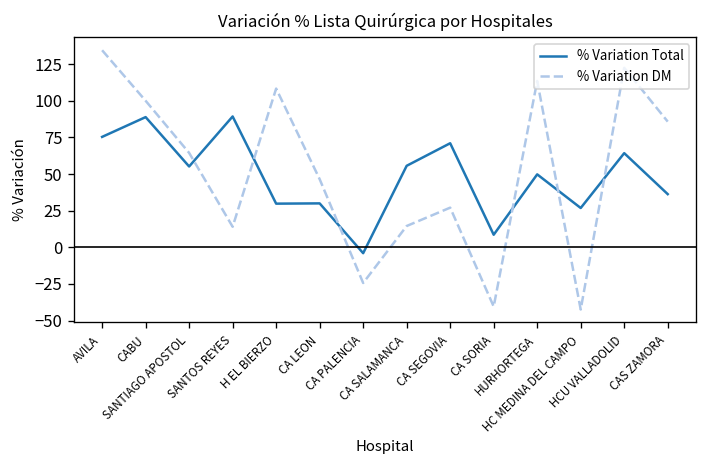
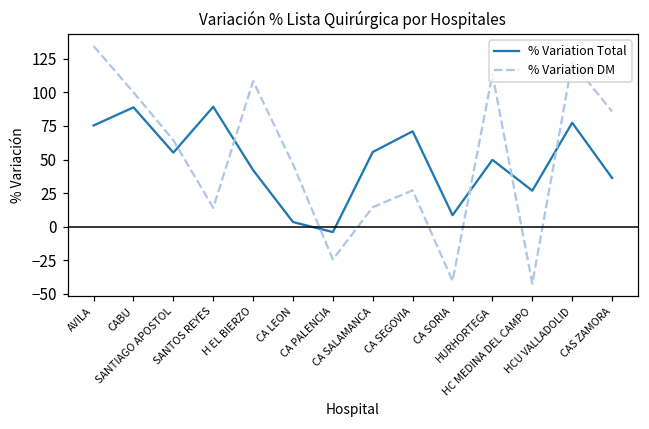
% Variation Total, H EL BIERZO: 30 -> 42
% Variation Total, CA LEON: 30 -> 3
% Variation Total, HCU VALLADOLID: 64 -> 77
